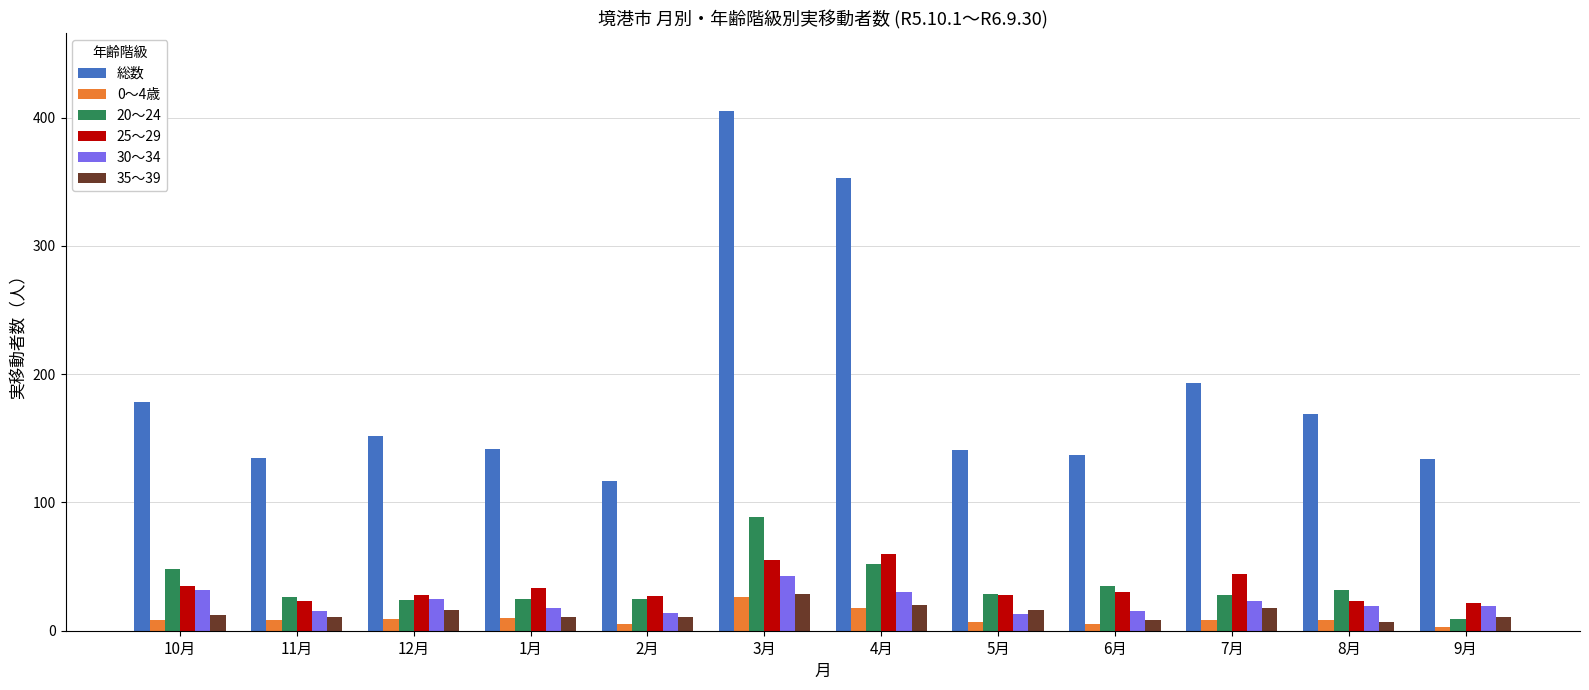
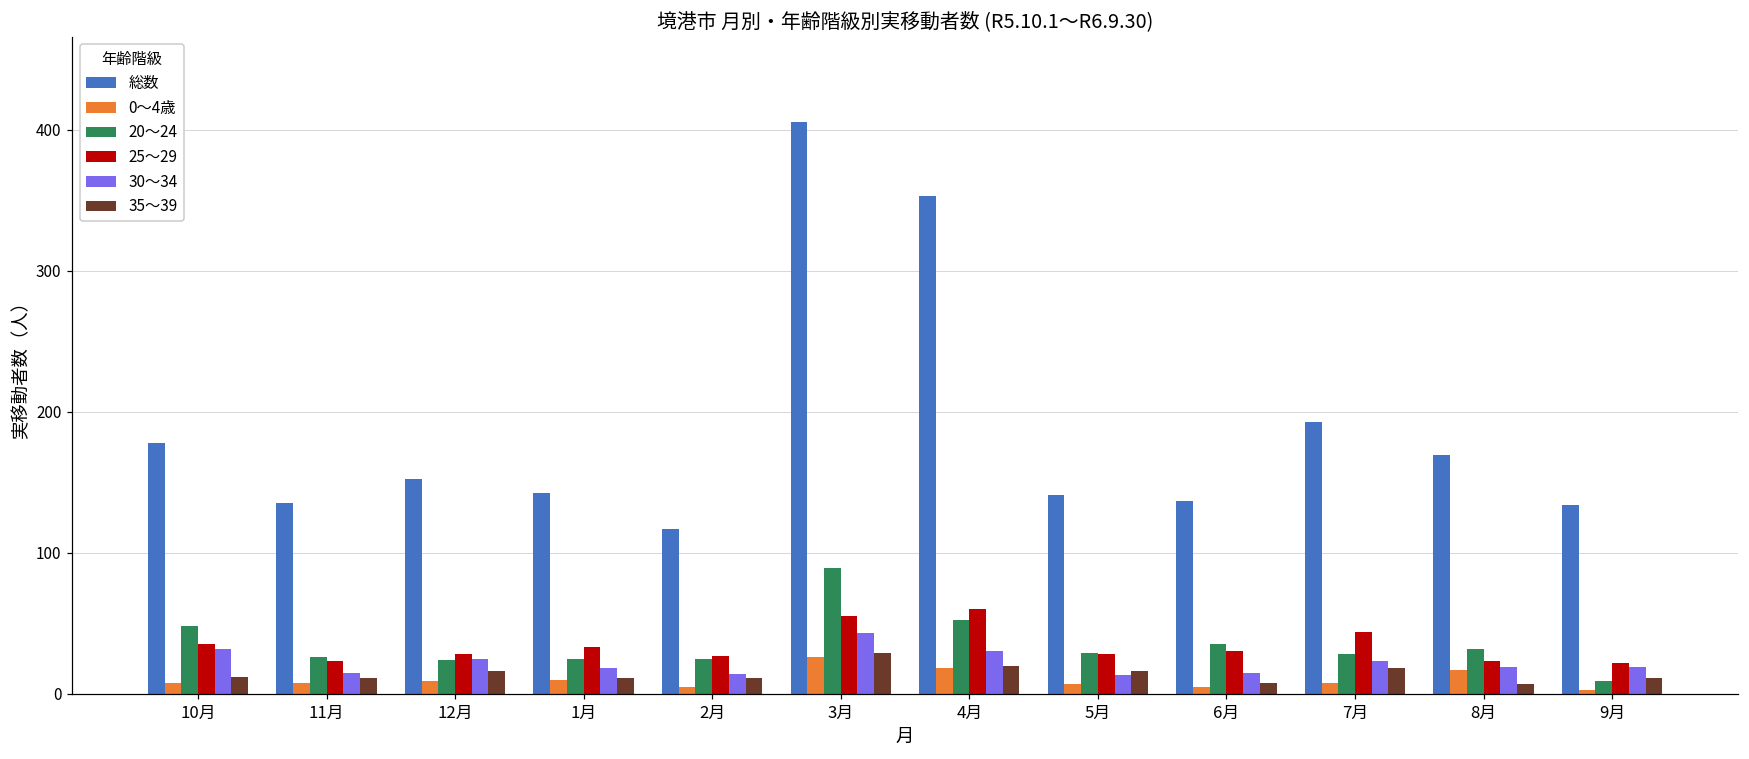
0～4歳, 8月: 8 -> 17
